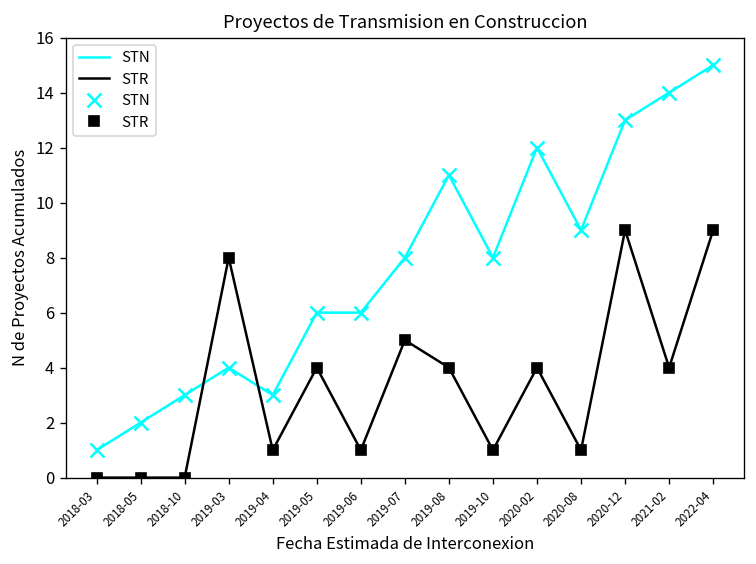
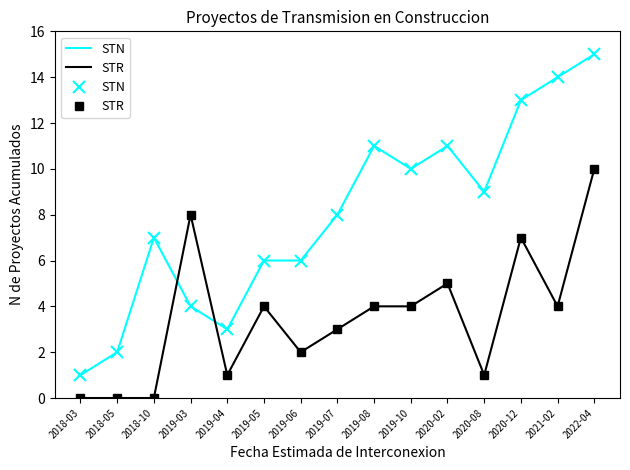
STN, 2018-10: 3 -> 7
STR, 2019-06: 1 -> 2
STR, 2019-07: 5 -> 3
STN, 2019-10: 8 -> 10
STR, 2019-10: 1 -> 4
STN, 2020-02: 12 -> 11
STR, 2020-02: 4 -> 5
STR, 2020-12: 9 -> 7
STR, 2022-04: 9 -> 10
